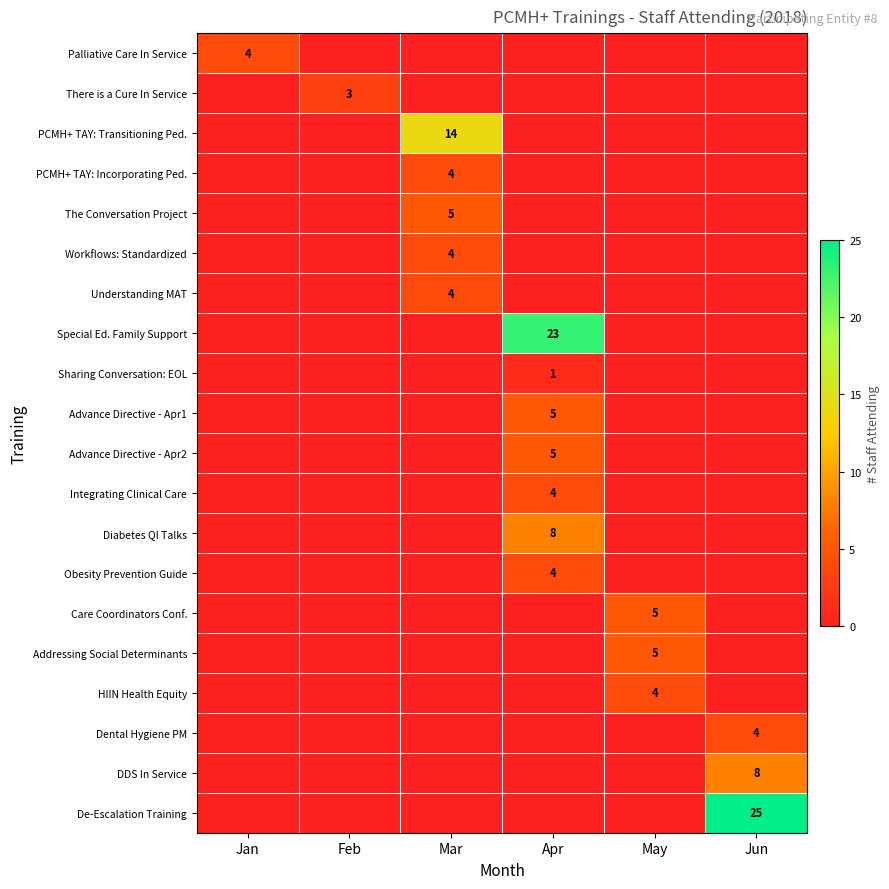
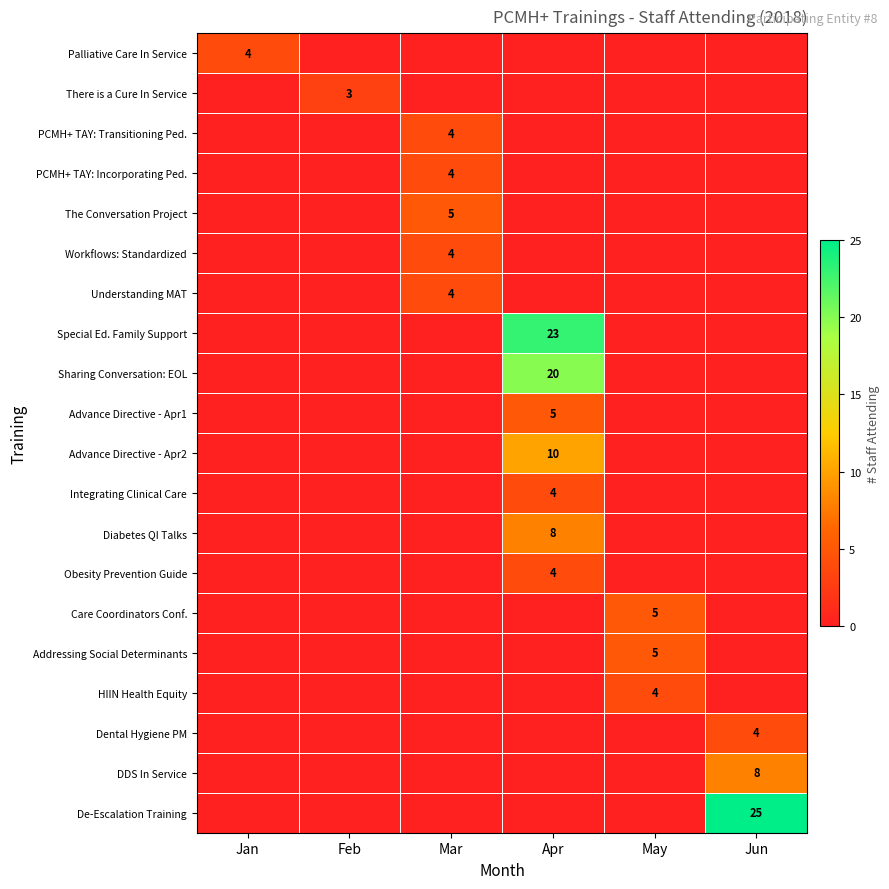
PCMH+ TAY: Transitioning Ped., Mar: 14 -> 4
Sharing Conversation: EOL, Apr: 1 -> 20
Advance Directive - Apr2, Apr: 5 -> 10
